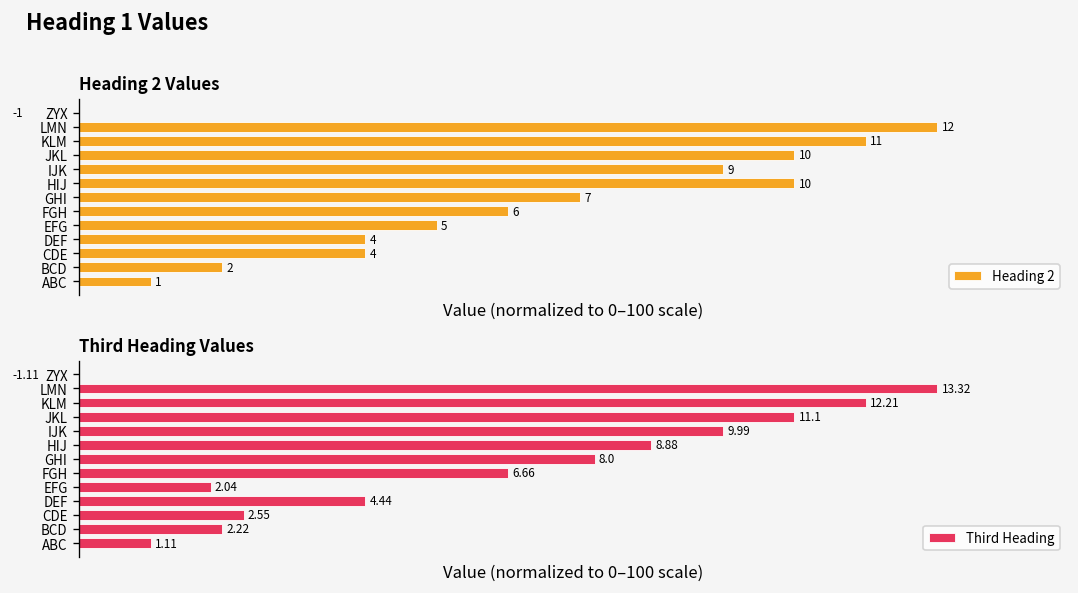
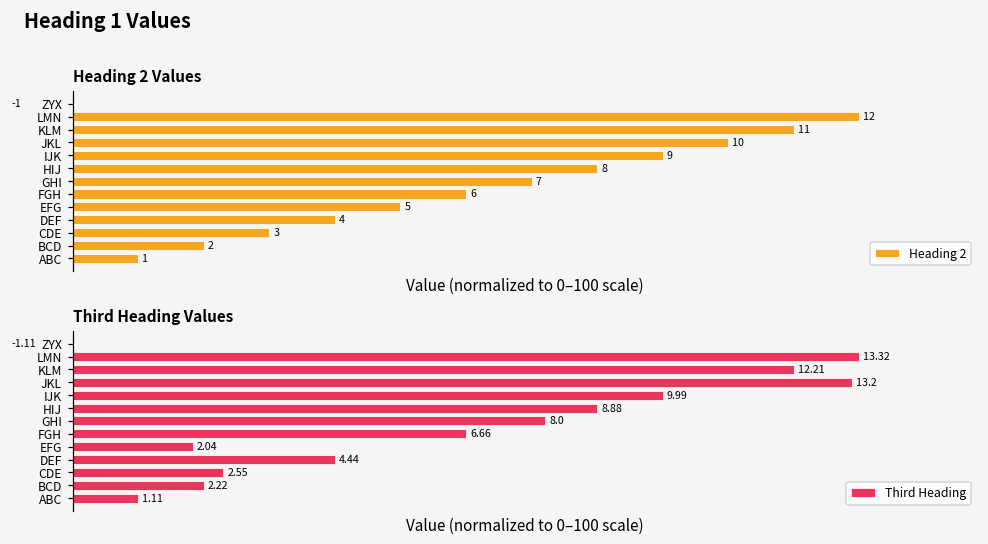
Heading 2 Values, HIJ: 10 -> 8
Heading 2 Values, CDE: 4 -> 3
Third Heading Values, JKL: 11.1 -> 13.2
